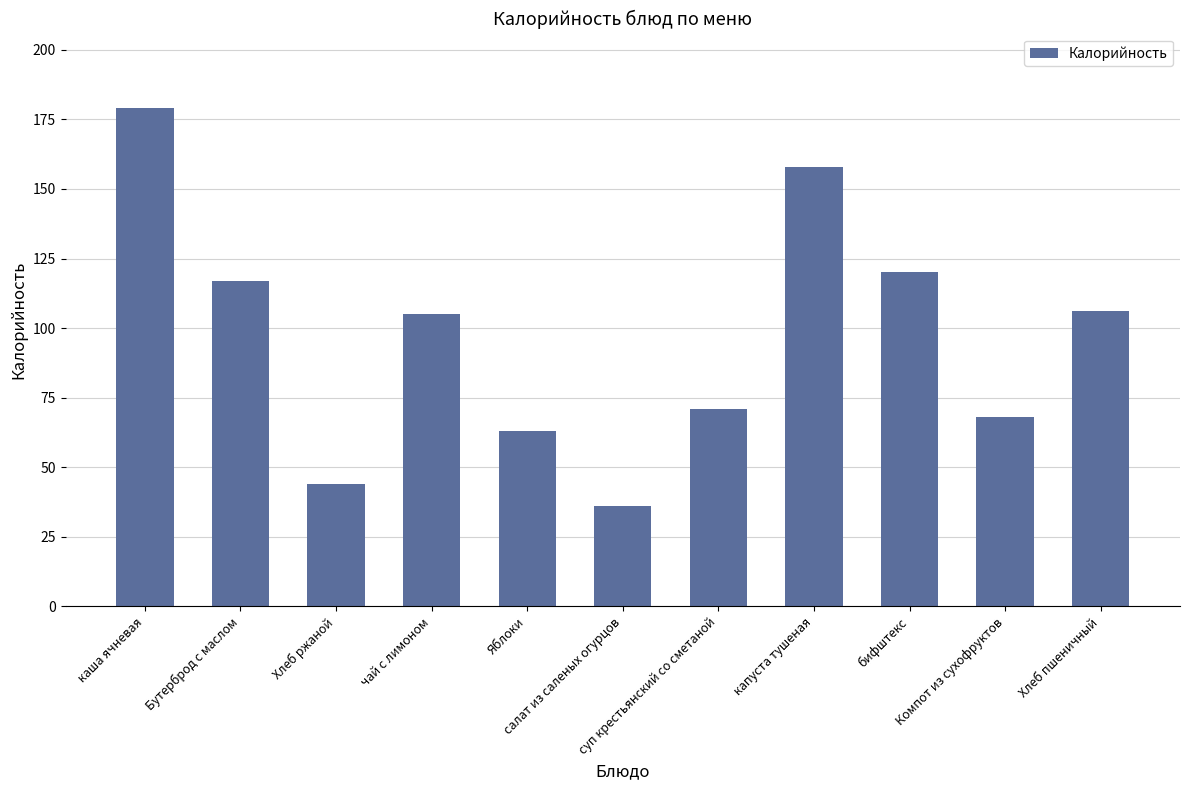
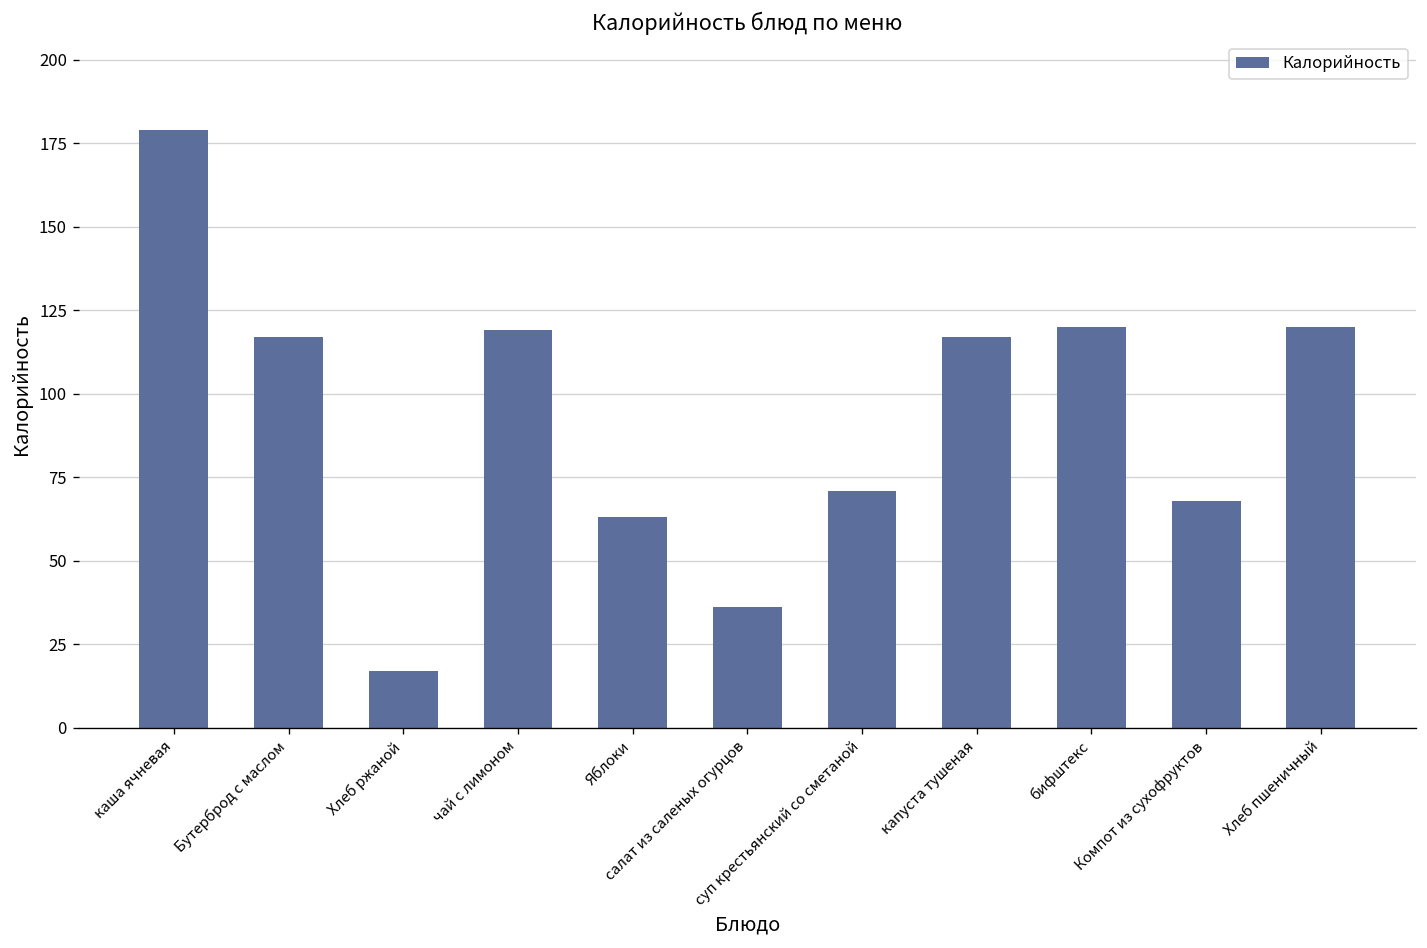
Хлеб ржаной: 44 -> 17
чай с лимоном: 105 -> 119
капуста тушеная: 158 -> 117
Хлеб пшеничный: 106 -> 120
